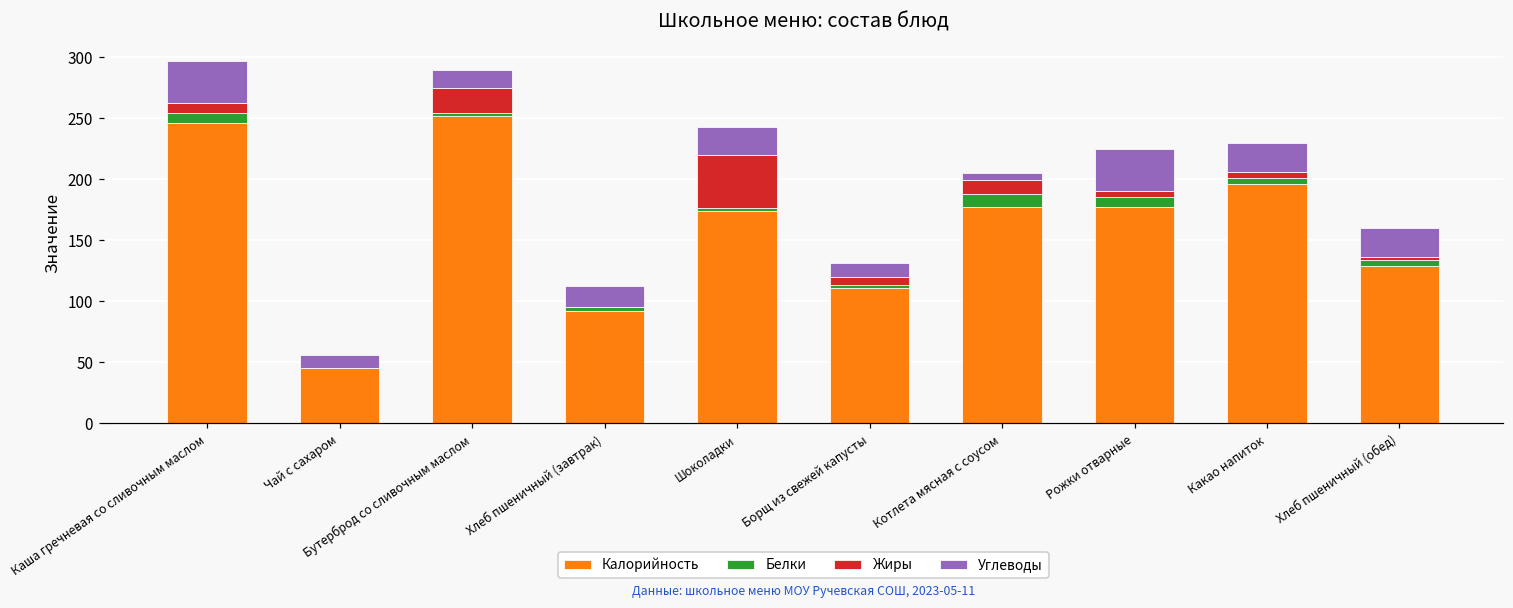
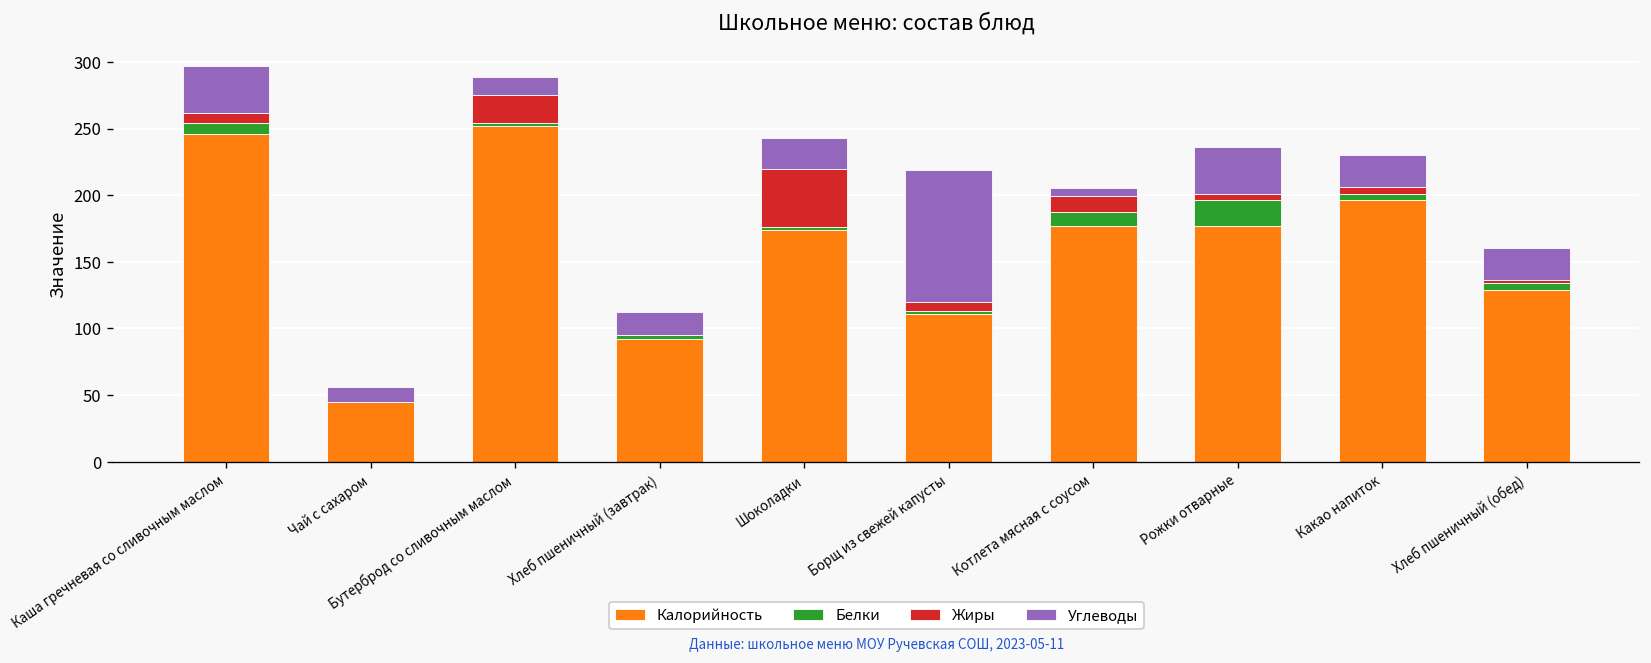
Углеводы, Борщ из свежей капусты: 11 -> 99
Белки, Рожки отварные: 8 -> 19
